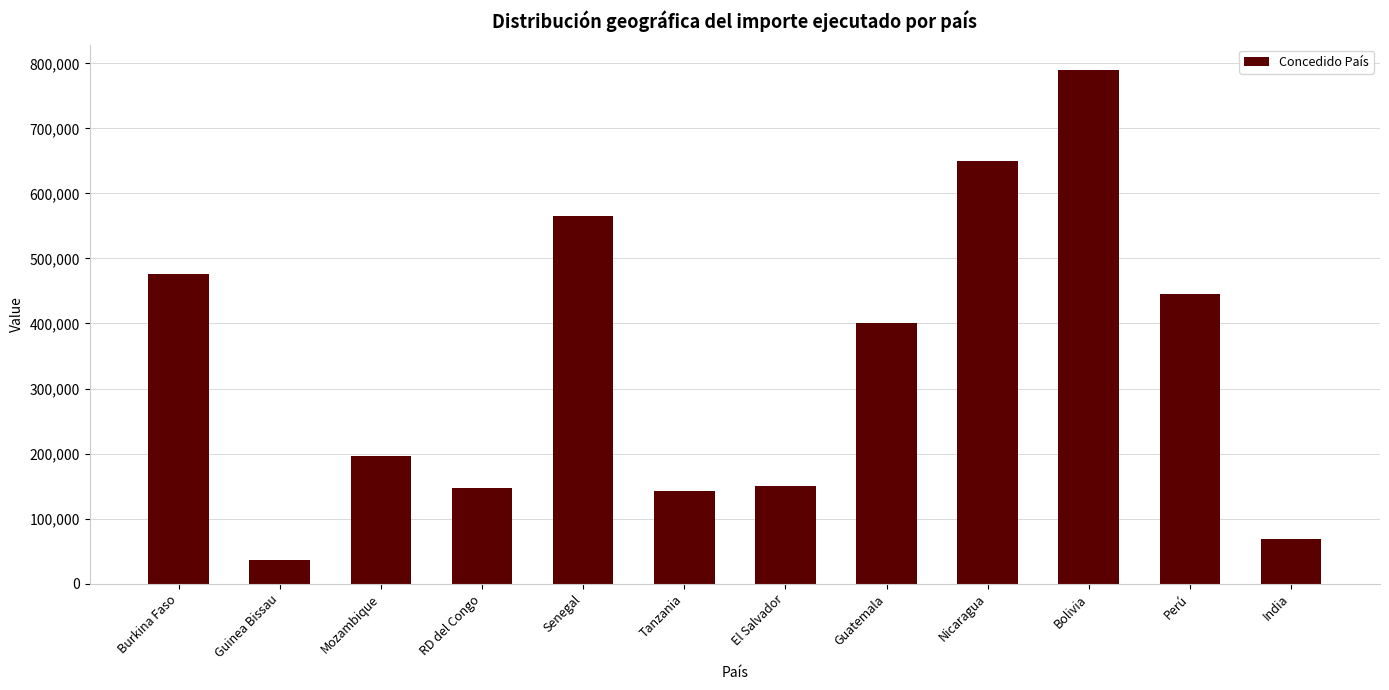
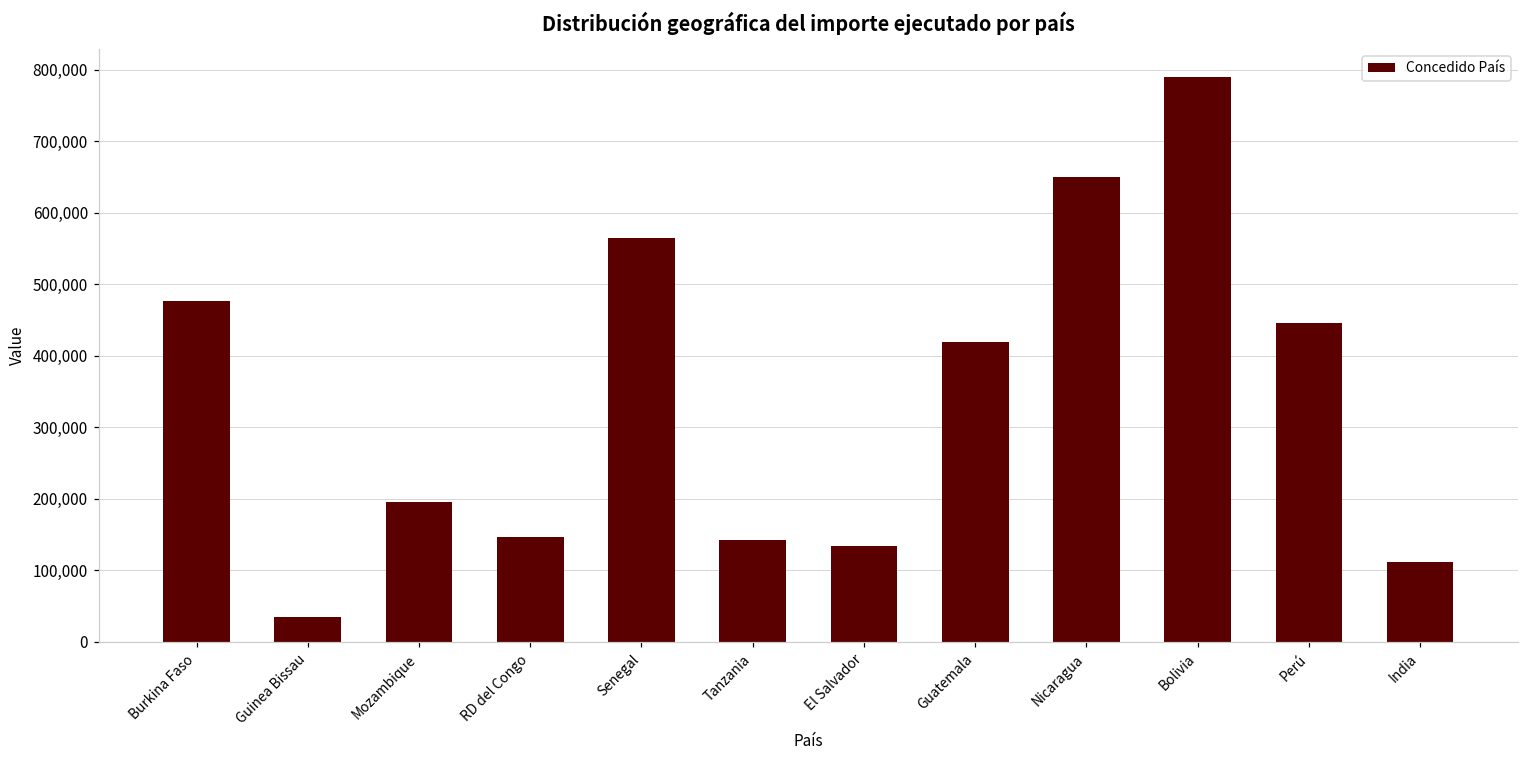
El Salvador: 150,000 -> 130,000
Guatemala: 400,000 -> 420,000
India: 70,000 -> 110,000
